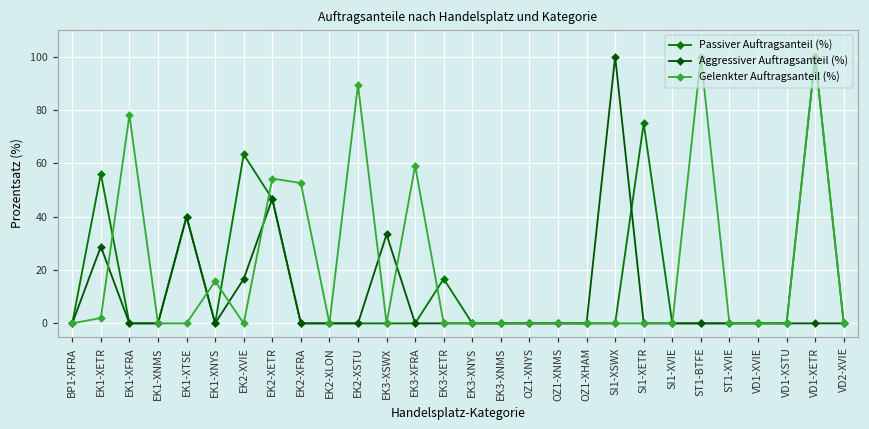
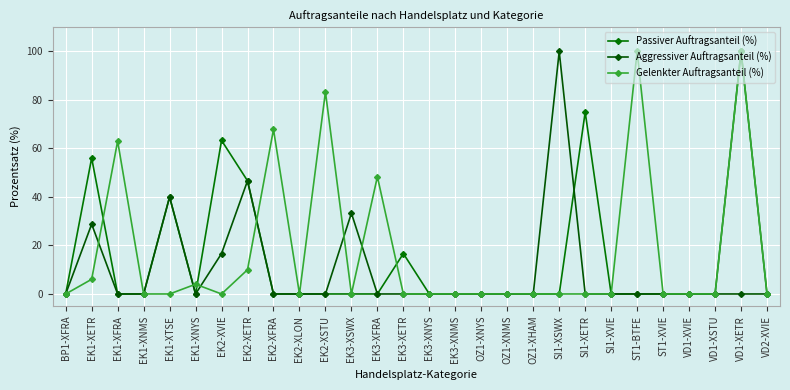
Gelenkter Auftragsanteil (%), EK1-XETR: 2 -> 6
Gelenkter Auftragsanteil (%), EK1-XFRA: 78 -> 63
Gelenkter Auftragsanteil (%), EK1-XNYS: 16 -> 4
Gelenkter Auftragsanteil (%), EK2-XETR: 54 -> 10
Gelenkter Auftragsanteil (%), EK2-XFRA: 53 -> 68
Gelenkter Auftragsanteil (%), EK2-XSTU: 89 -> 83
Gelenkter Auftragsanteil (%), EK3-XFRA: 59 -> 48
